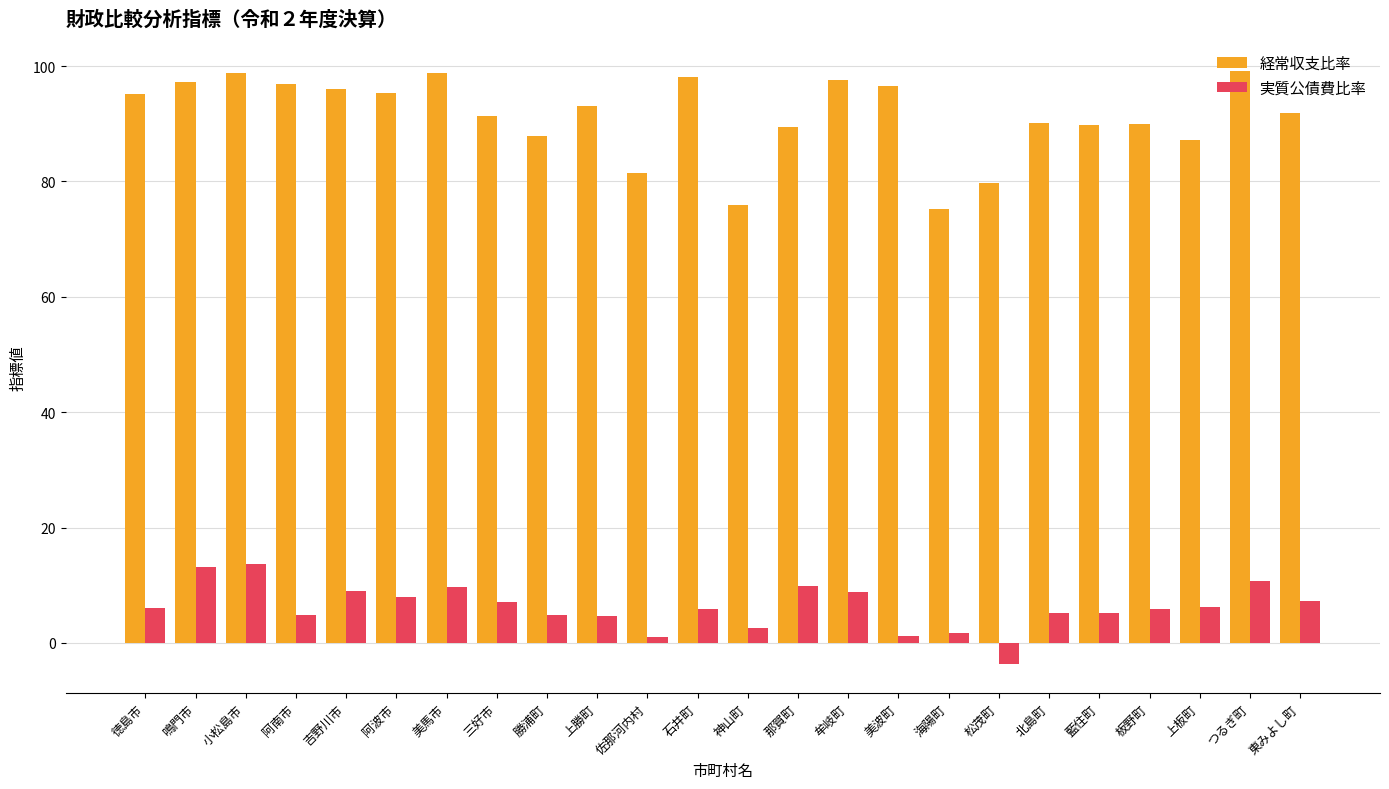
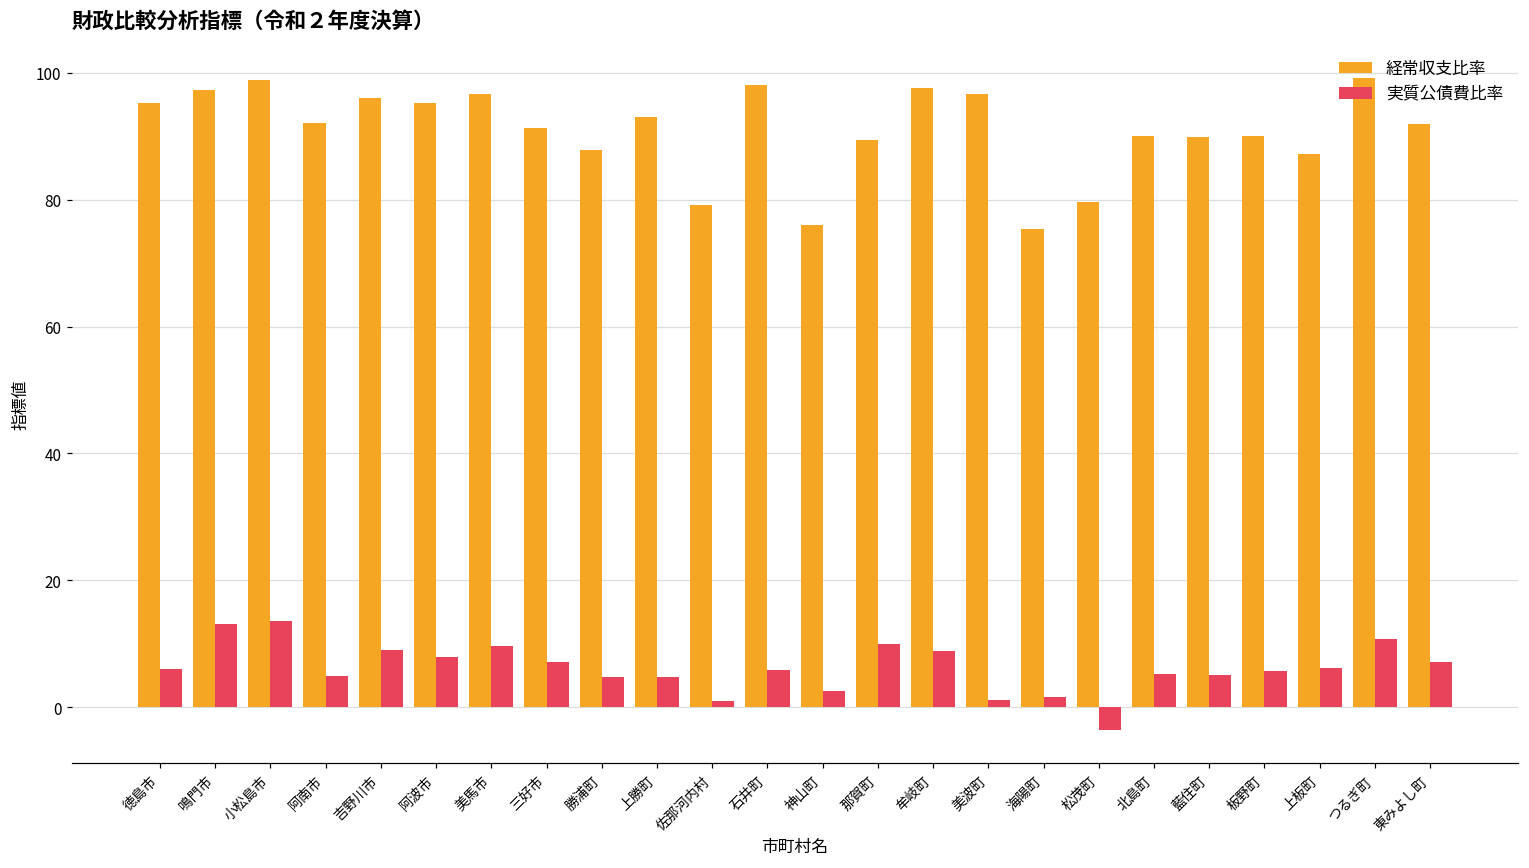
経常収支比率, 阿南市: 97 -> 92
経常収支比率, 美馬市: 99 -> 97
経常収支比率, 佐那河内村: 81 -> 79
